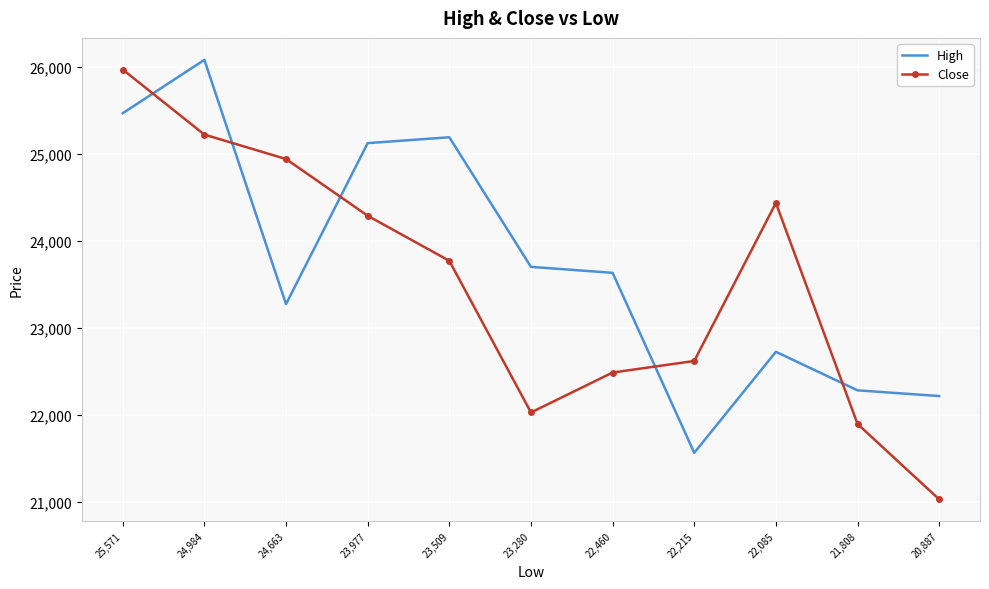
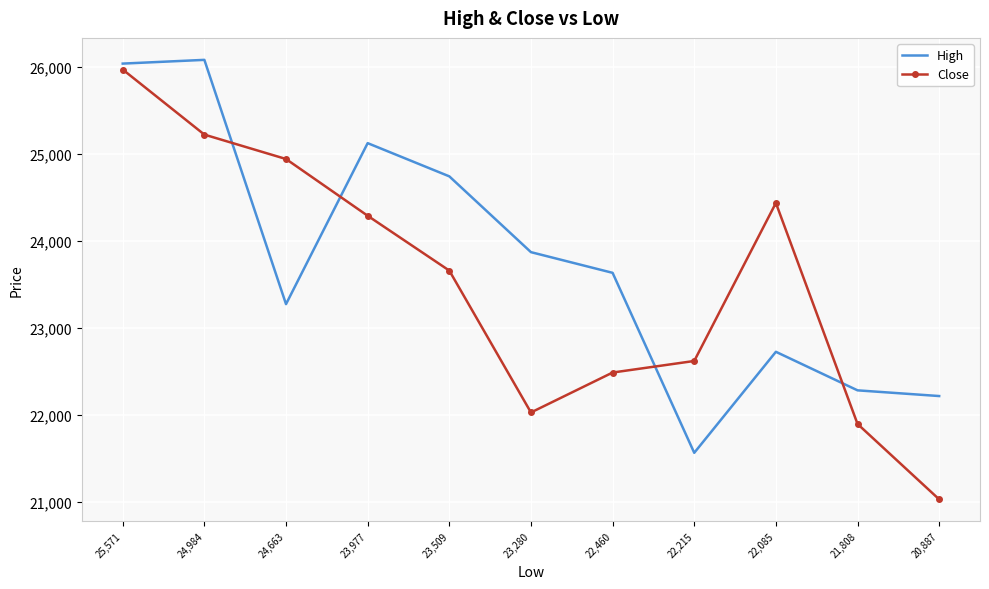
High, 25,571: 25,500 -> 26,000
High, 23,509: 25,200 -> 24,700
Close, 23,509: 23,800 -> 23,700
High, 23,280: 23,700 -> 23,900
